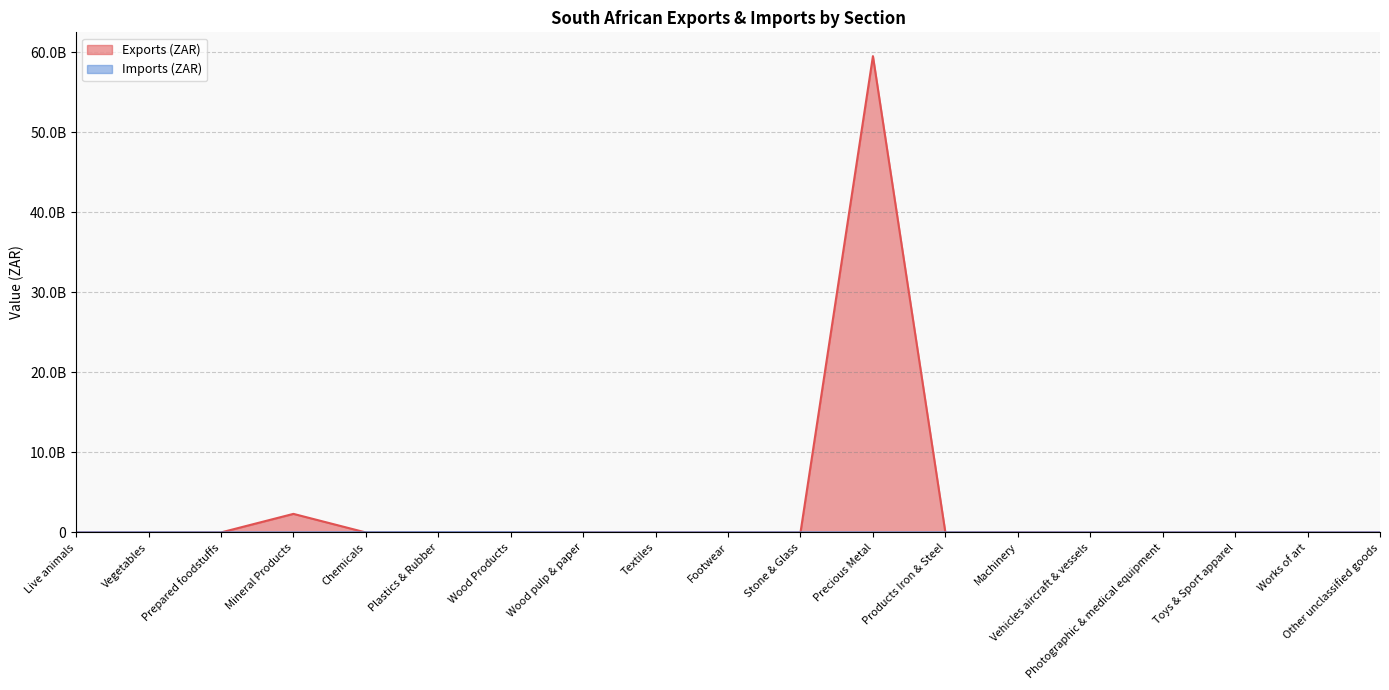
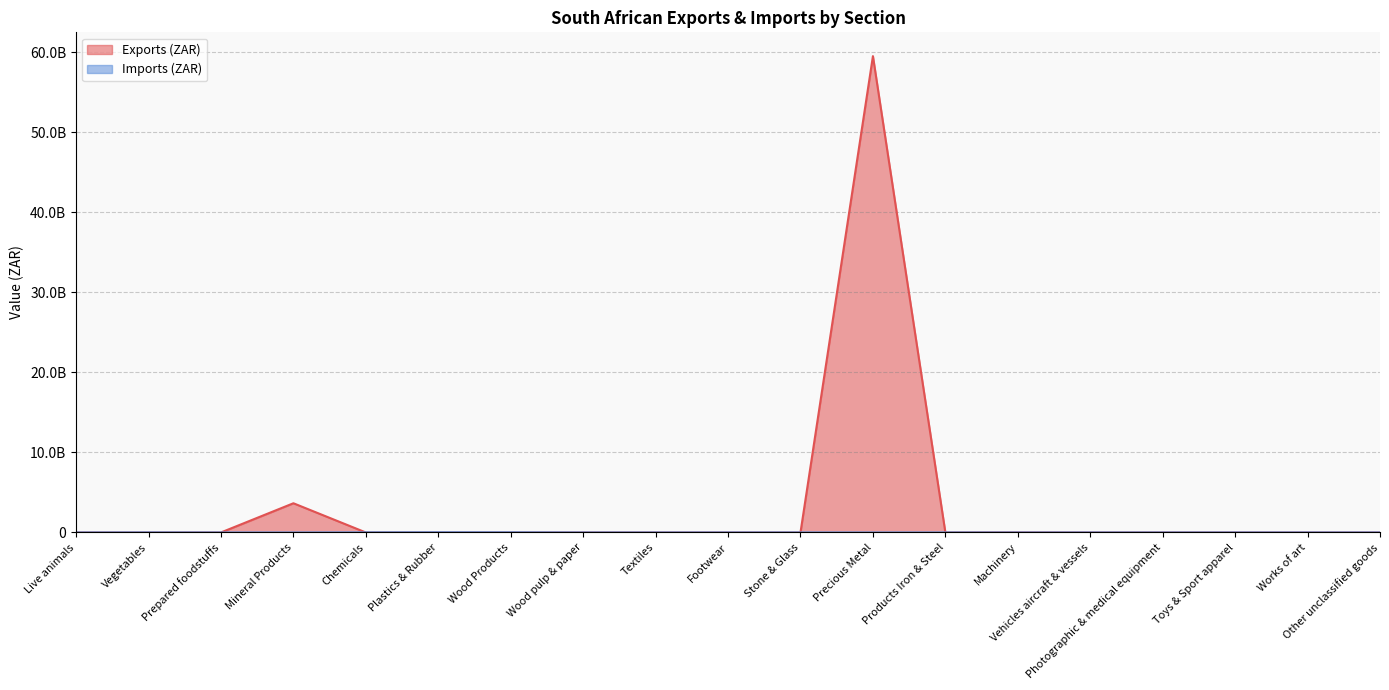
Exports (ZAR), Mineral Products: 2000000000 -> 4000000000
